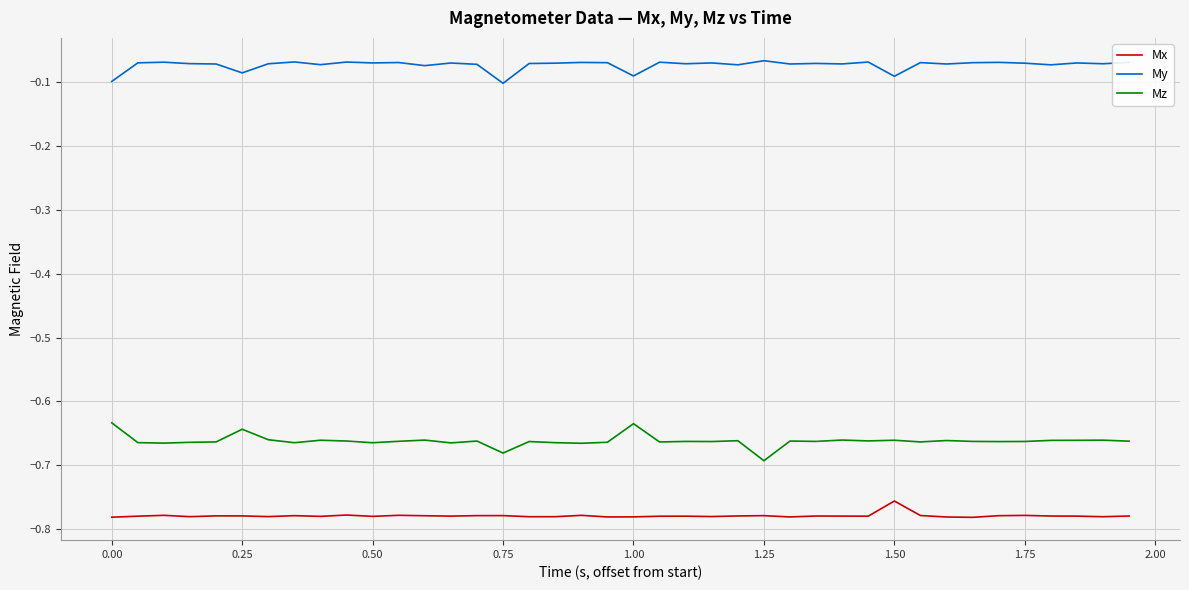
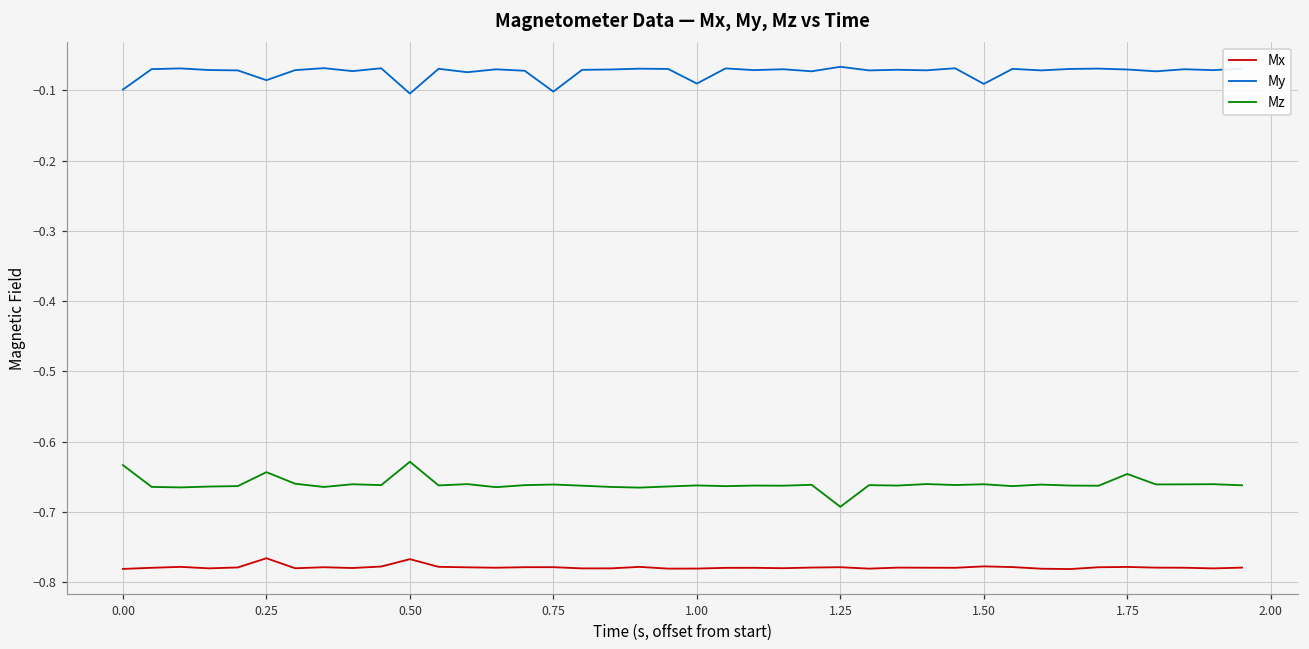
Mx, 0.25: -0.78 -> -0.77
Mx, 0.50: -0.78 -> -0.77
My, 0.50: -0.07 -> -0.10
Mz, 0.50: -0.66 -> -0.63
Mz, 0.75: -0.68 -> -0.66
Mz, 1.00: -0.63 -> -0.66
Mx, 1.50: -0.76 -> -0.78
Mz, 1.75: -0.66 -> -0.65
